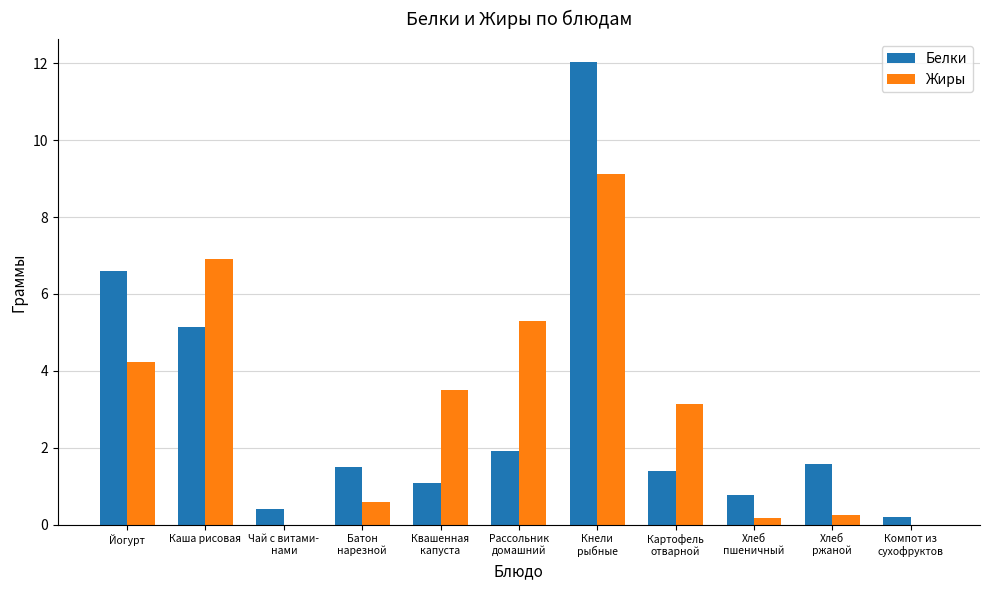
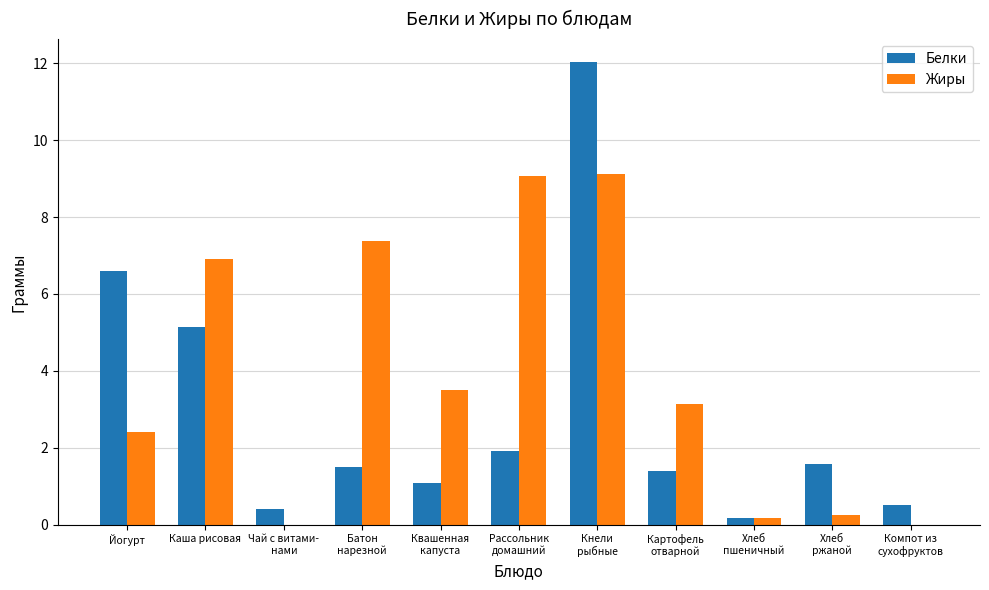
Жиры, Йогурт: 4.2 -> 2.4
Жиры, Батон нарезной: 0.6 -> 7.4
Жиры, Рассольник домашний: 5.3 -> 9.1
Белки, Хлеб пшеничный: 0.8 -> 0.2
Белки, Компот из сухофруктов: 0.2 -> 0.5
